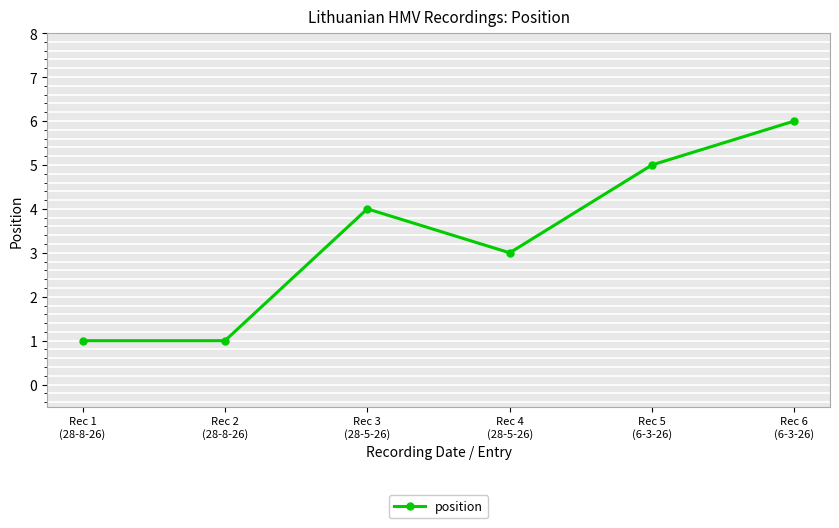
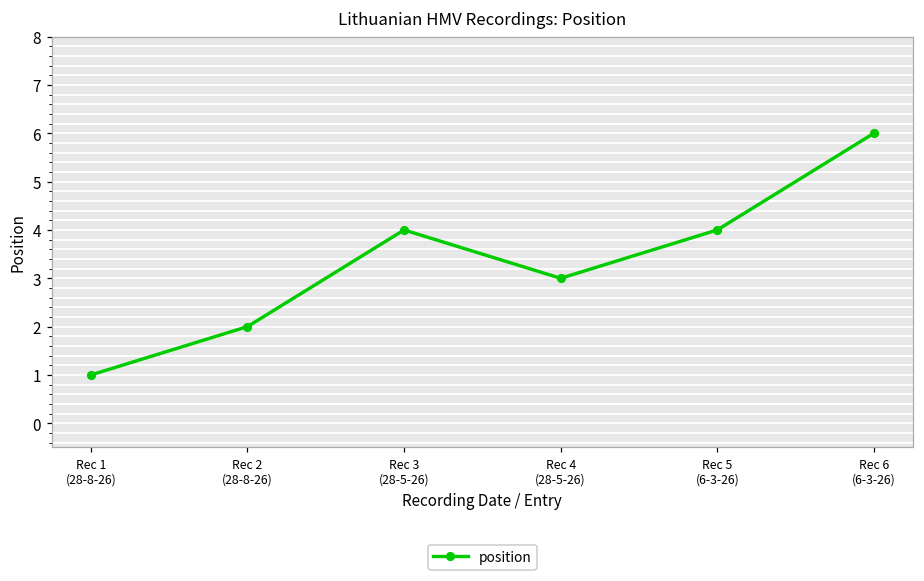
Rec 2 (28-8-26): 1 -> 2
Rec 5 (6-3-26): 5 -> 4
